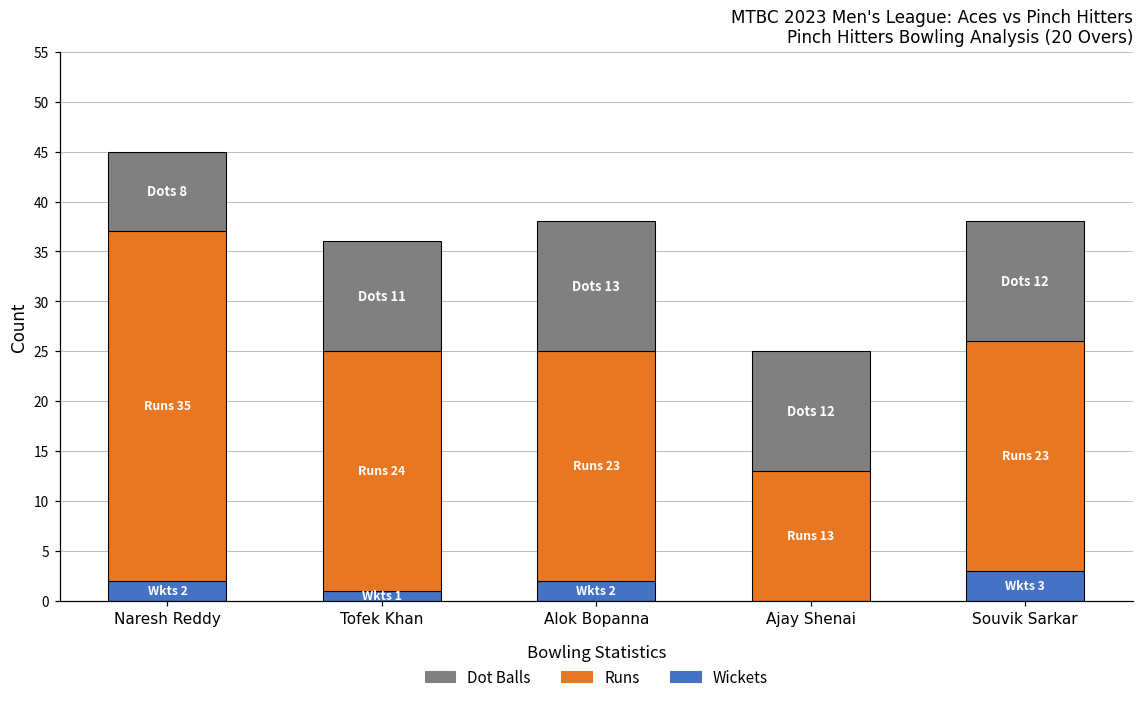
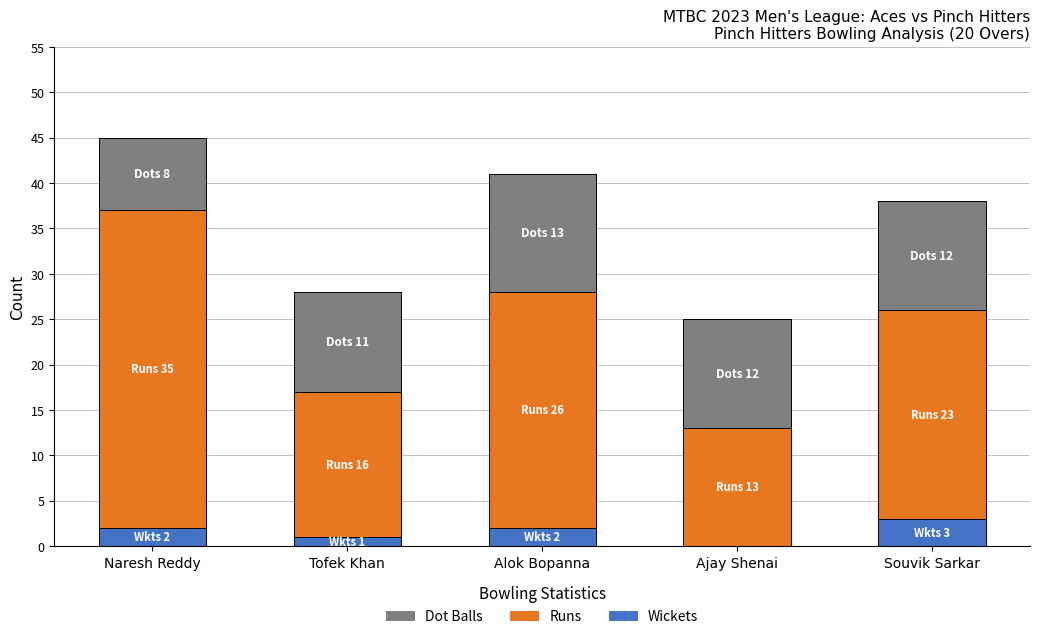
Runs, Tofek Khan: 24 -> 16
Runs, Alok Bopanna: 23 -> 26
